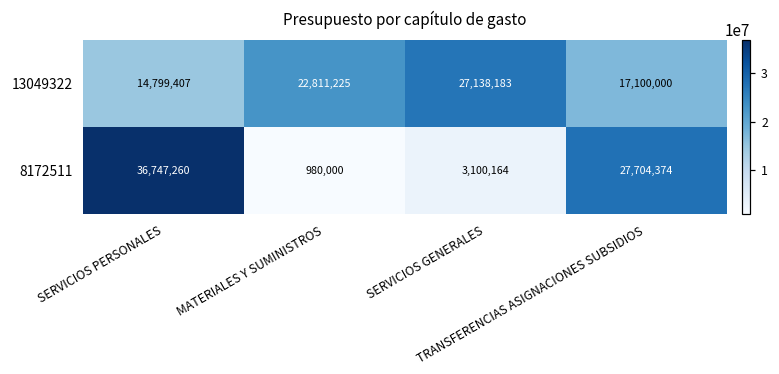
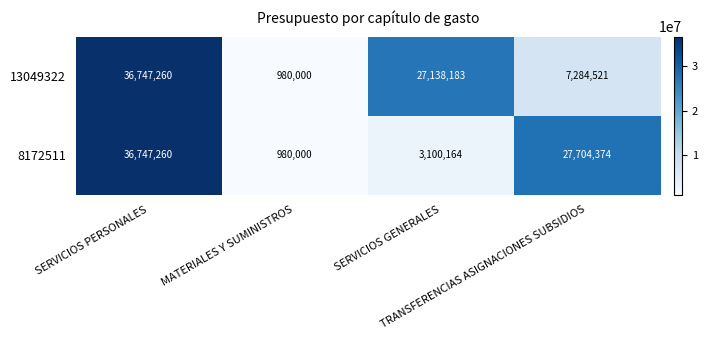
13049322, SERVICIOS PERSONALES: 14,799,407 -> 36,747,260
13049322, MATERIALES Y SUMINISTROS: 22,811,225 -> 980,000
13049322, TRANSFERENCIAS ASIGNACIONES SUBSIDIOS: 17,100,000 -> 7,284,521
